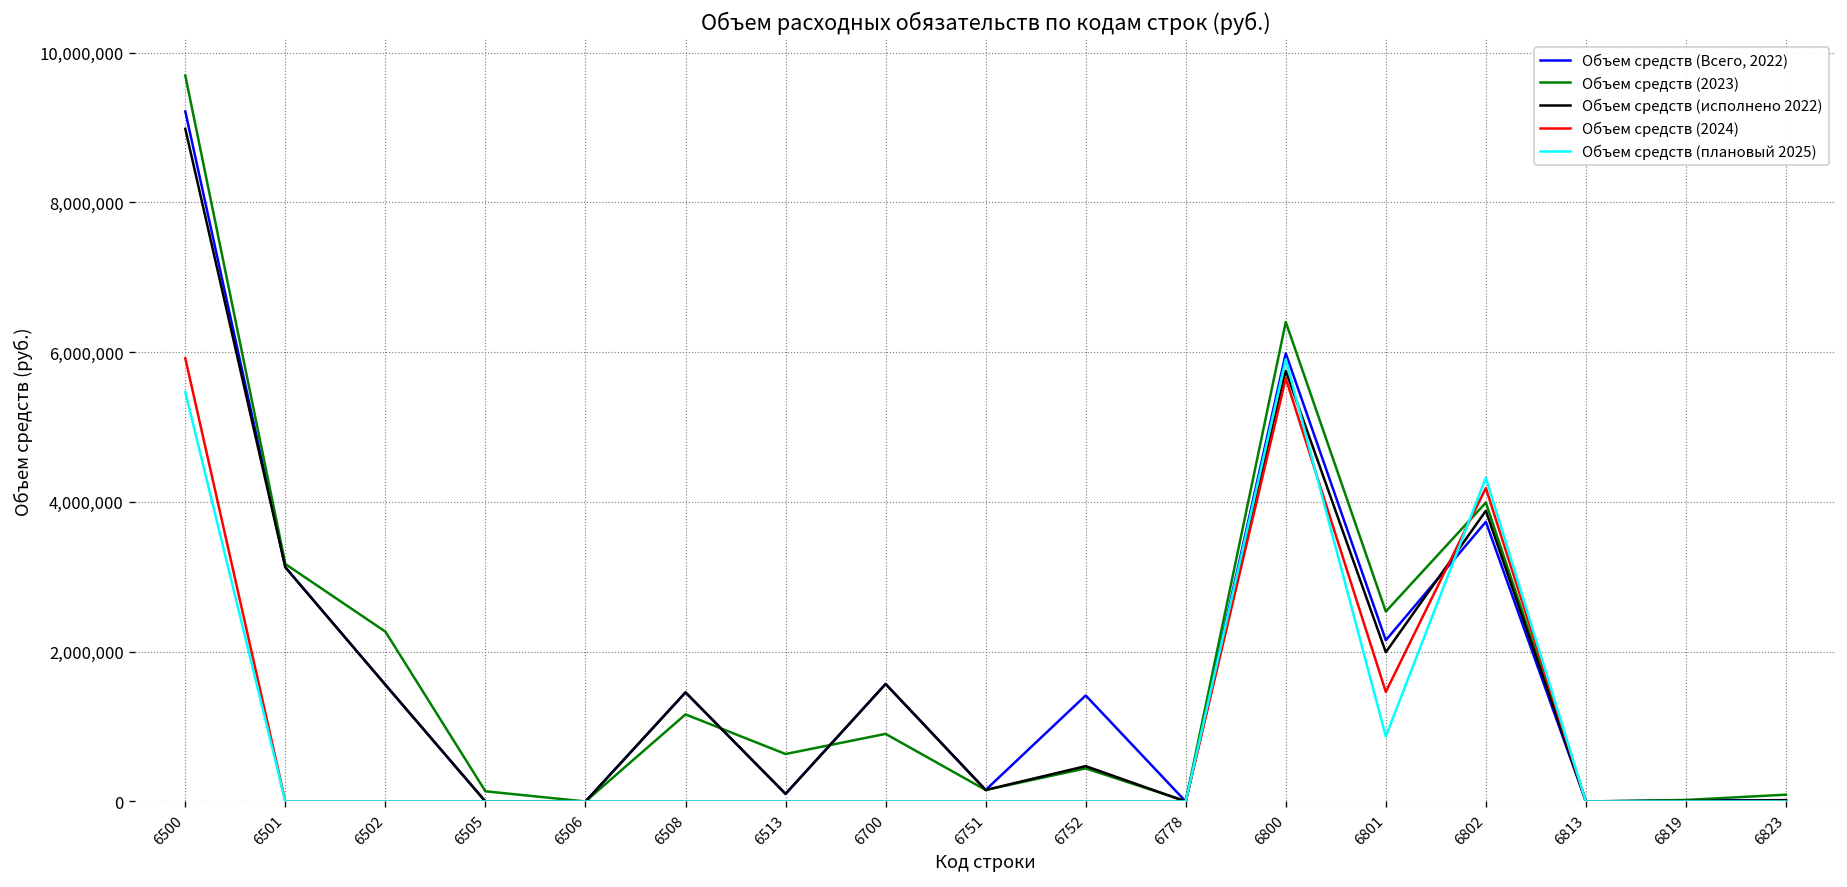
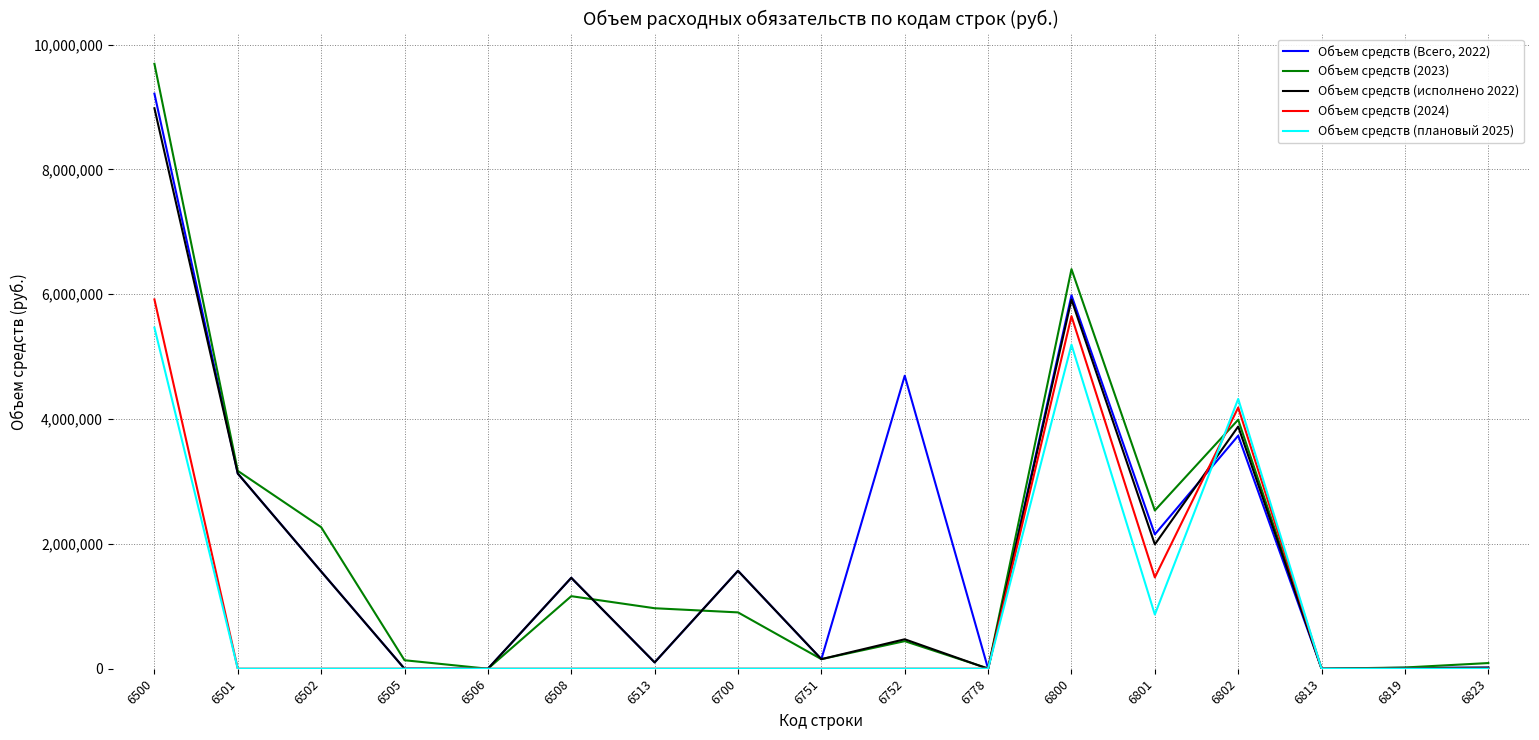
Объем средств (2023), 6513: 600,000 -> 1,000,000
Объем средств (Всего, 2022), 6752: 1,400,000 -> 4,700,000
Объем средств (исполнено 2022), 6800: 5,800,000 -> 5,900,000
Объем средств (плановый 2025), 6800: 5,900,000 -> 5,200,000
